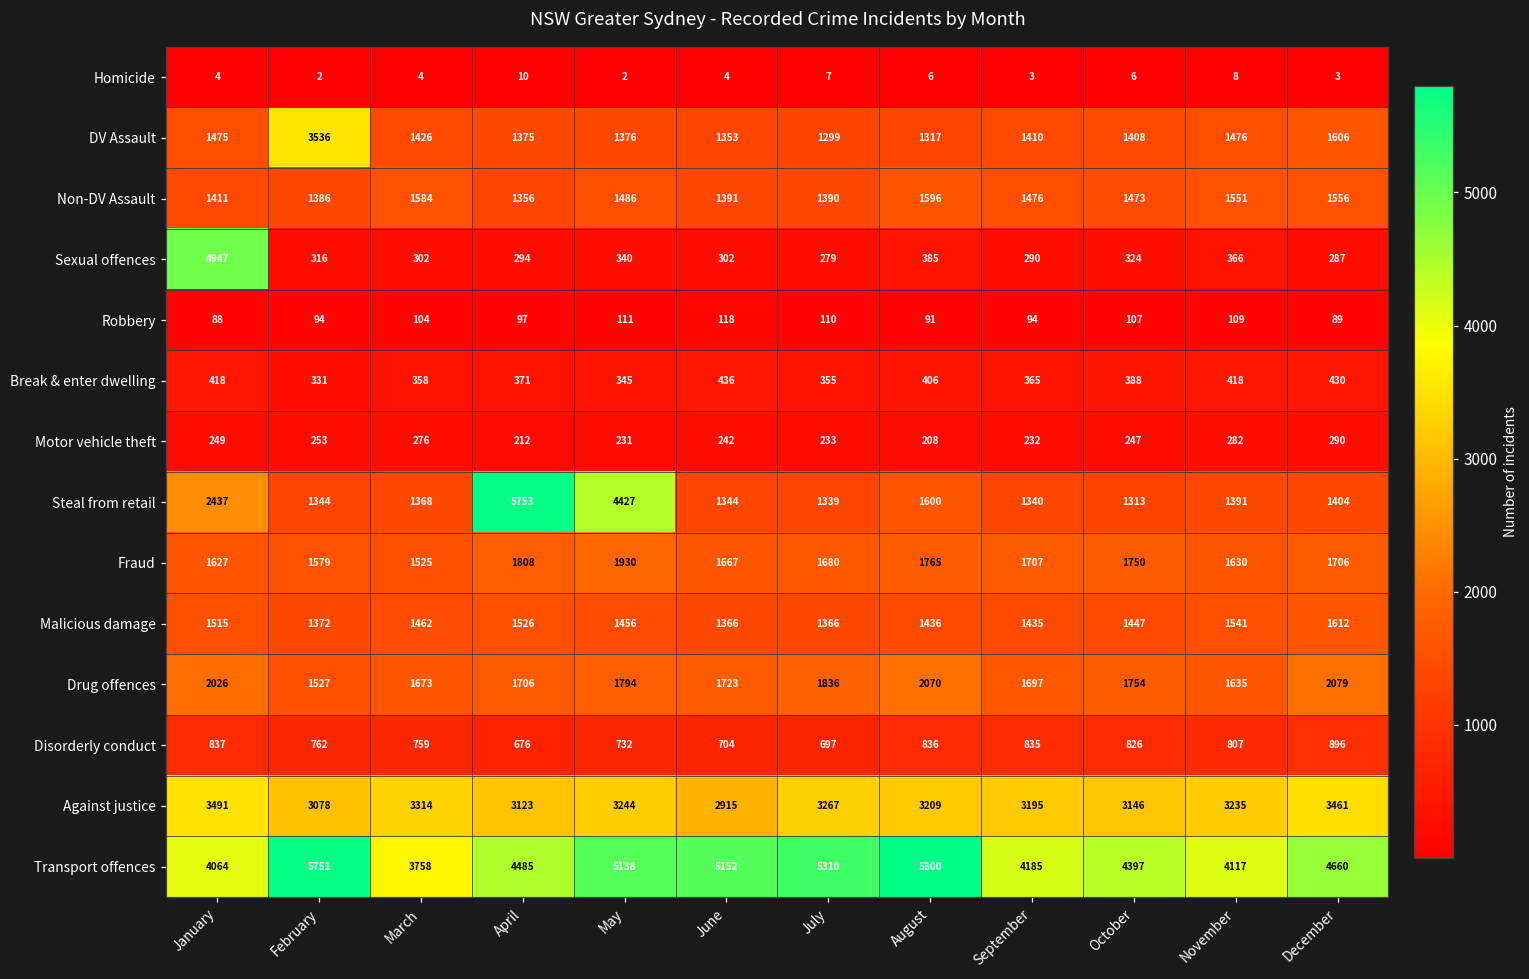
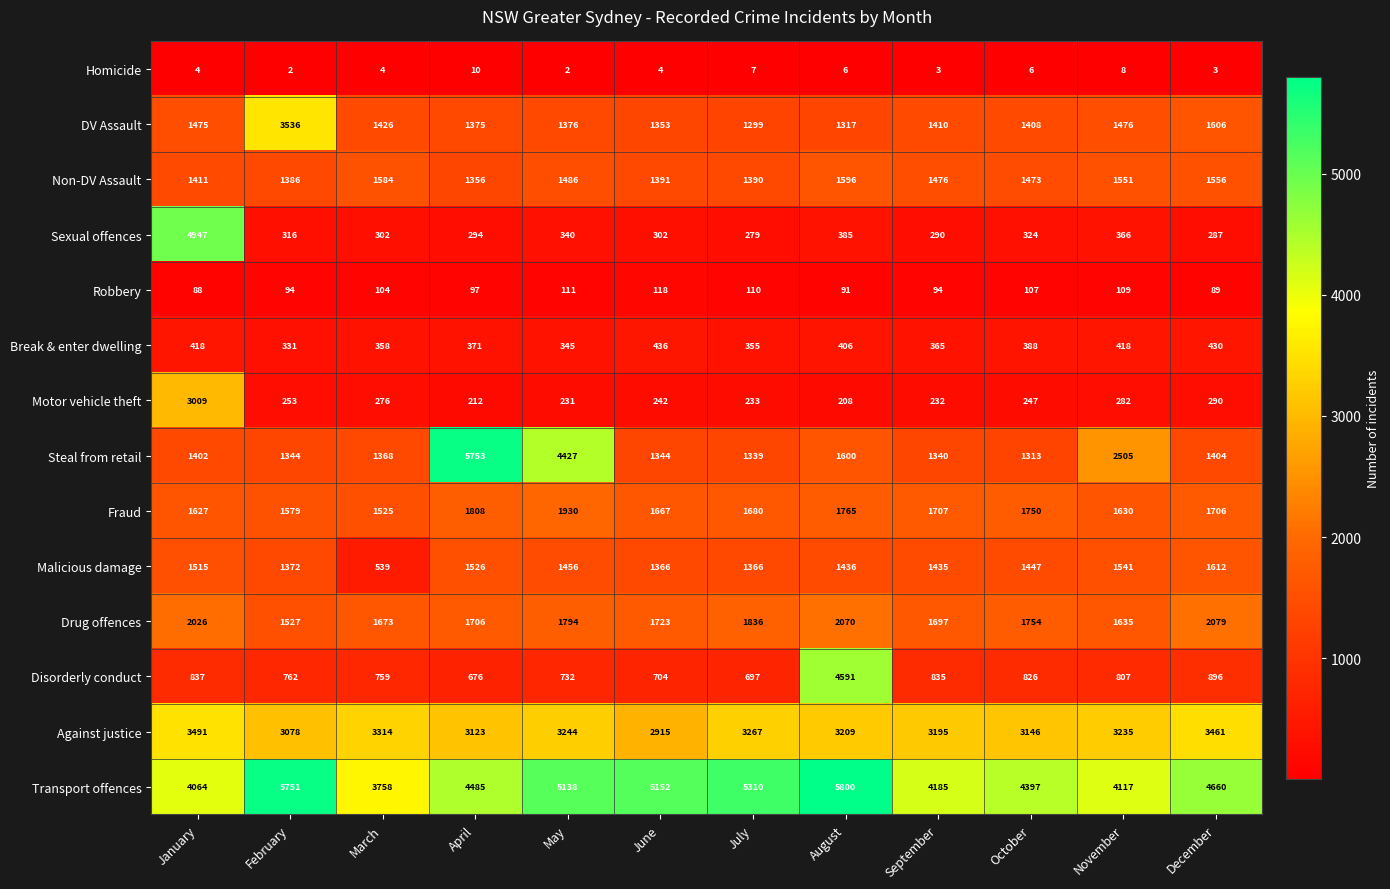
Motor vehicle theft, January: 249 -> 3009
Steal from retail, January: 2437 -> 1402
Steal from retail, November: 1391 -> 2505
Malicious damage, March: 1462 -> 539
Disorderly conduct, August: 836 -> 4591
